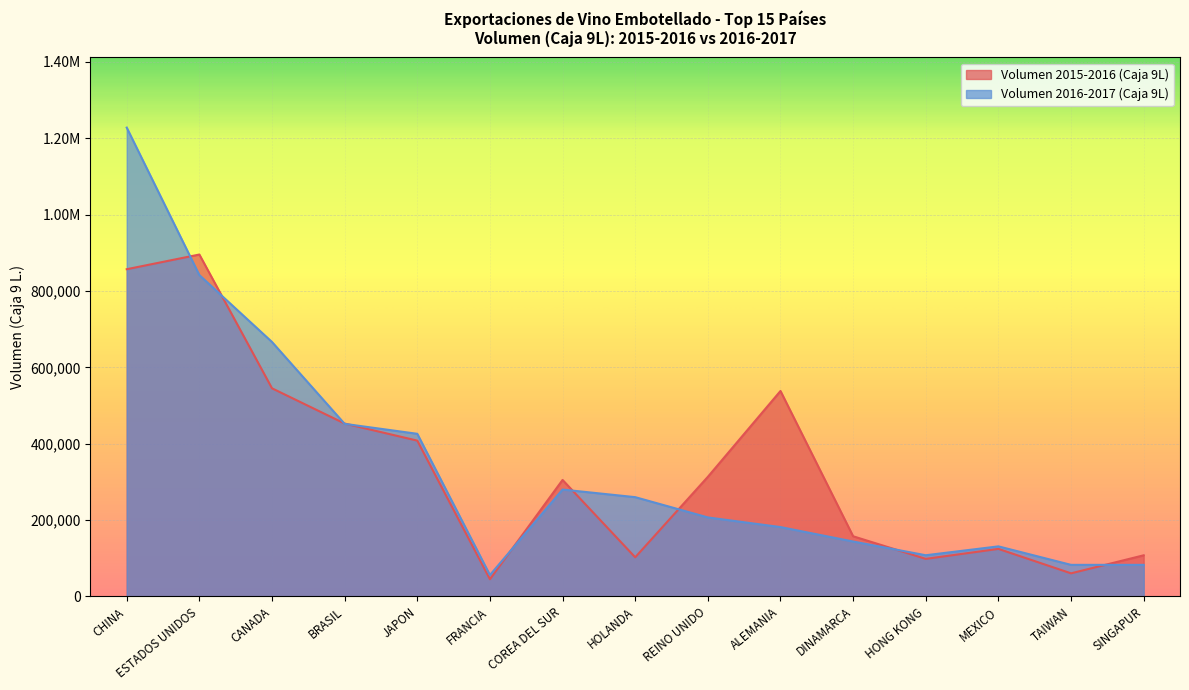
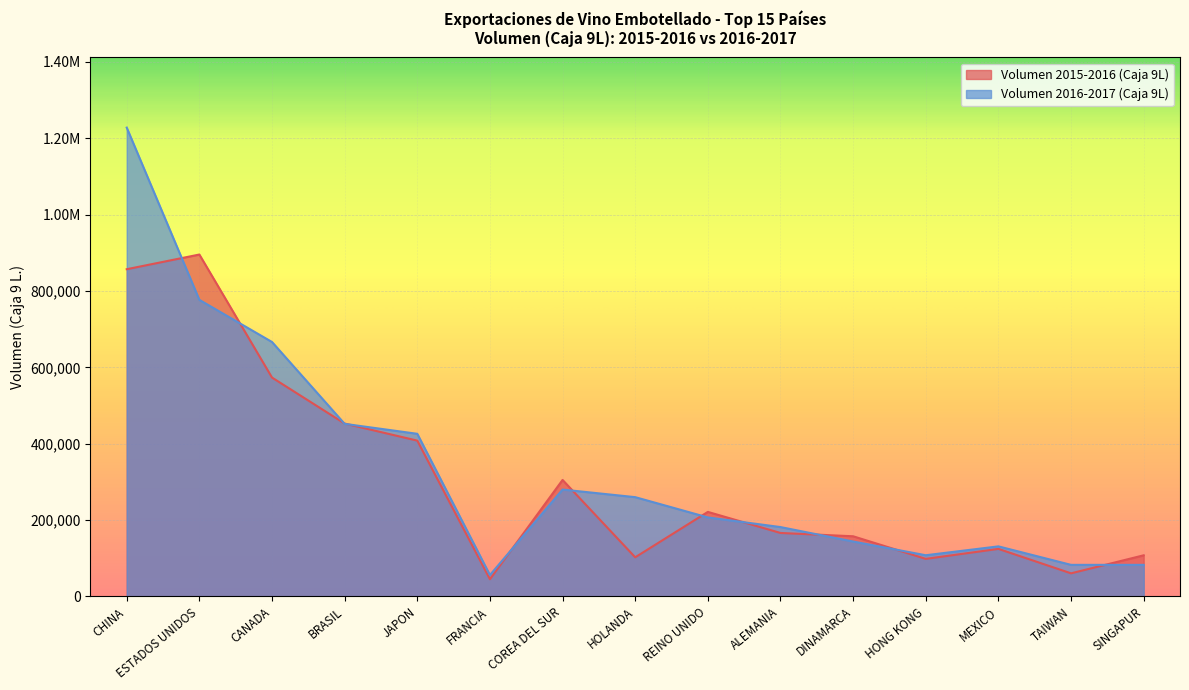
Volumen 2016-2017 (Caja 9L), ESTADOS UNIDOS: 840,000 -> 780,000
Volumen 2015-2016 (Caja 9L), CANADA: 550,000 -> 570,000
Volumen 2015-2016 (Caja 9L), REINO UNIDO: 310,000 -> 220,000
Volumen 2015-2016 (Caja 9L), ALEMANIA: 540,000 -> 170,000
